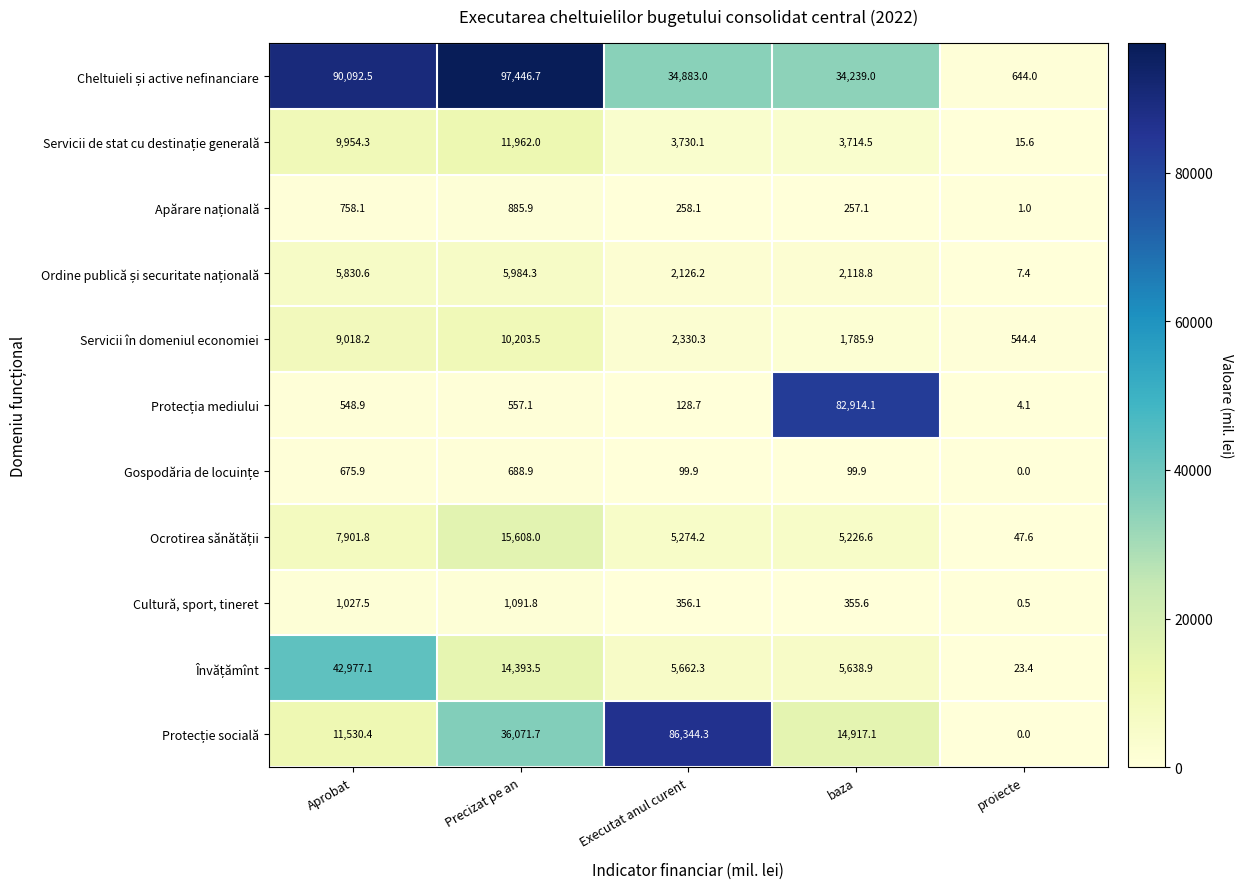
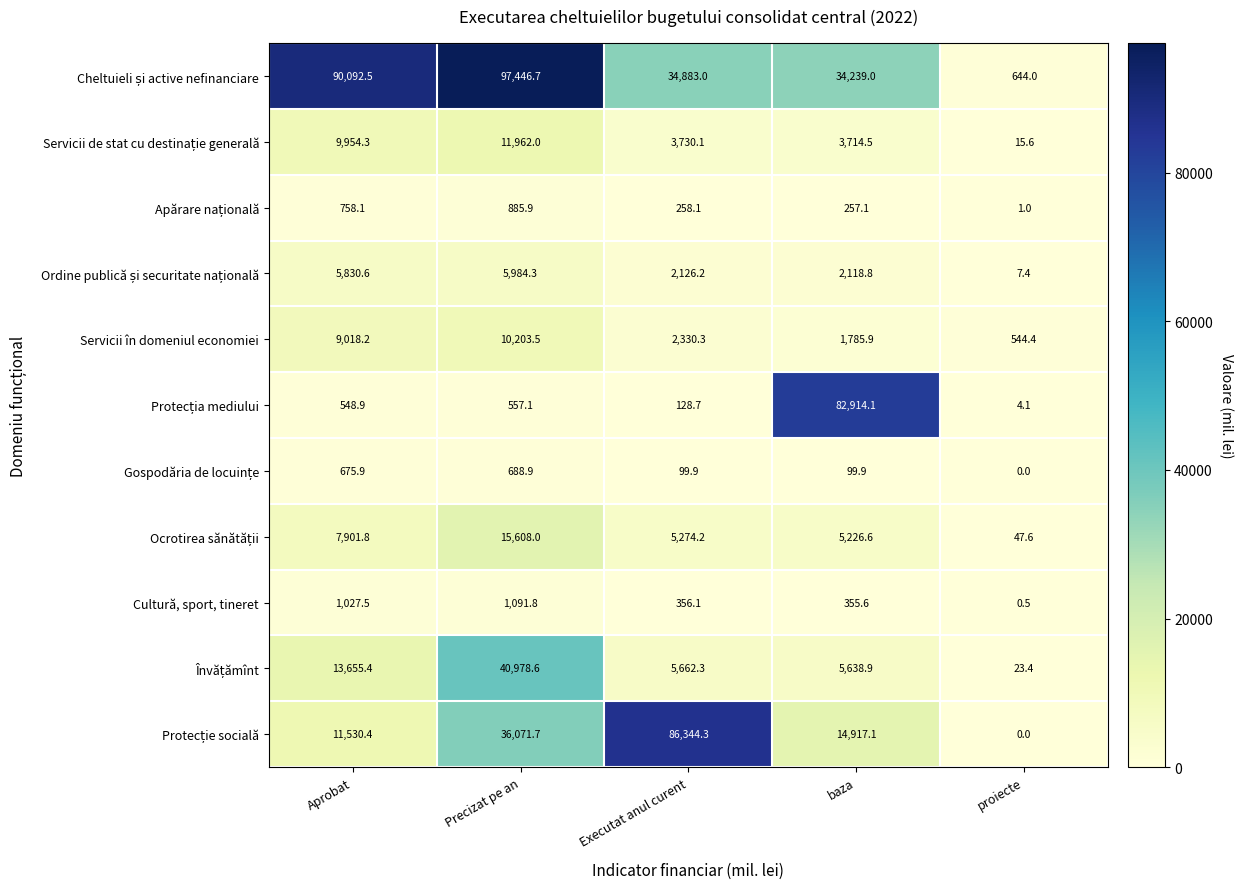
Învățămînt, Aprobat: 42,977.1 -> 13,655.4
Învățămînt, Precizat pe an: 14,393.5 -> 40,978.6
